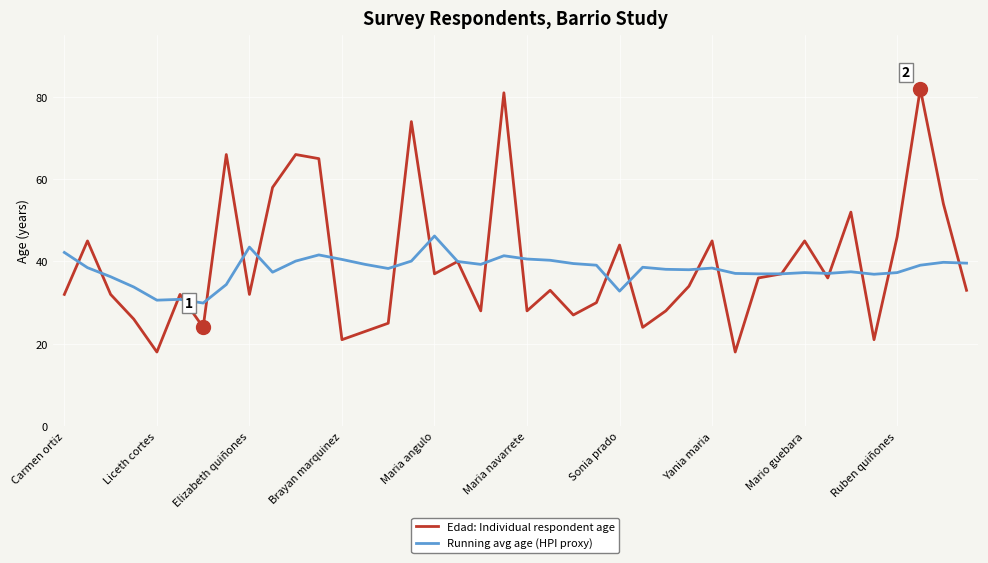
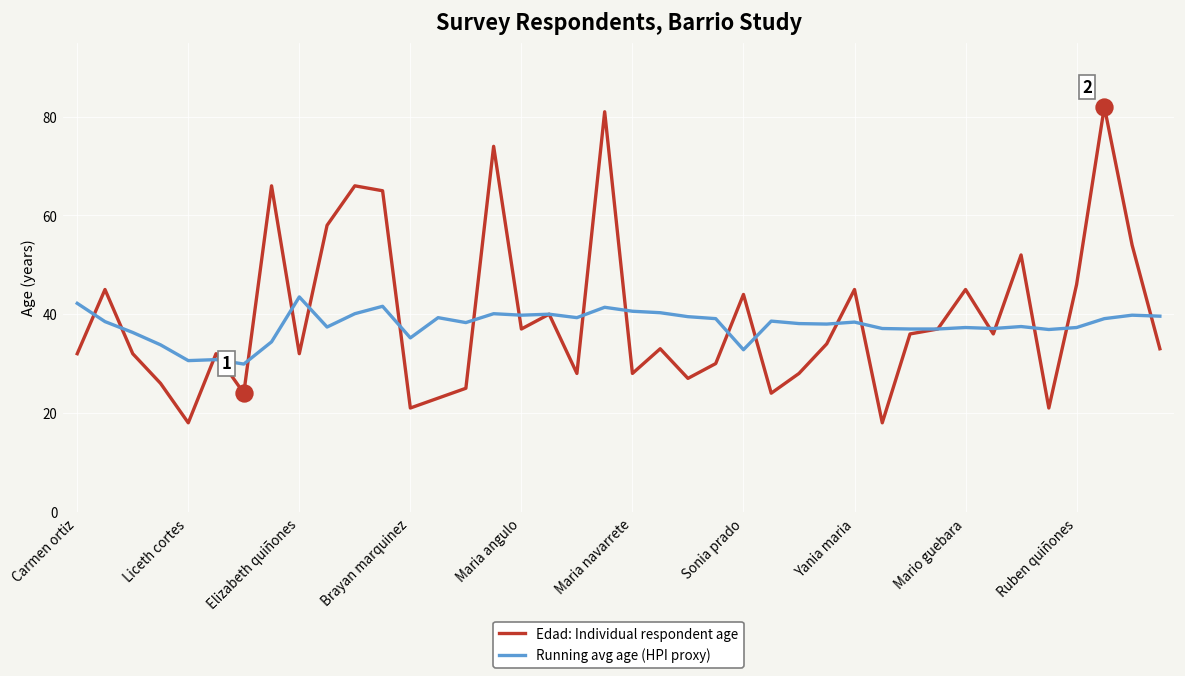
Running avg age (HPI proxy), Brayan marquinez: 41 -> 35
Running avg age (HPI proxy), Maria angulo: 46 -> 40
